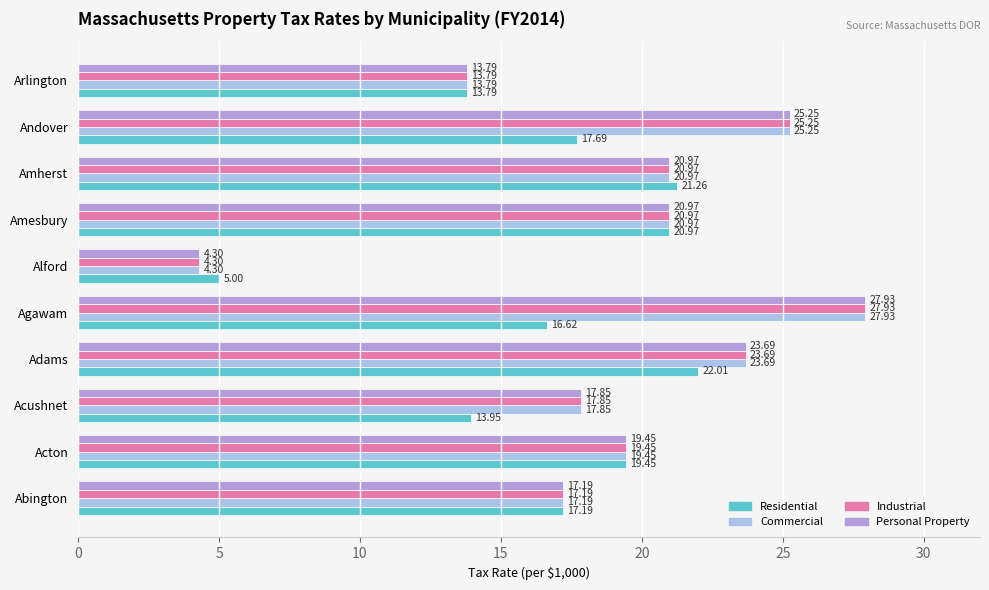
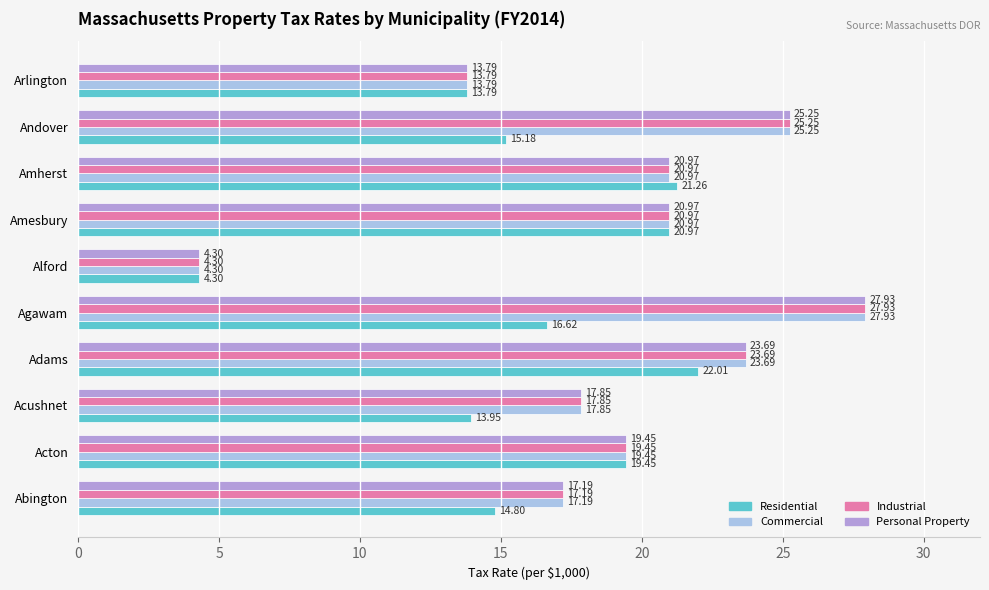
Residential, Andover: 17.69 -> 15.18
Residential, Alford: 5.00 -> 4.30
Residential, Abington: 17.19 -> 14.80
